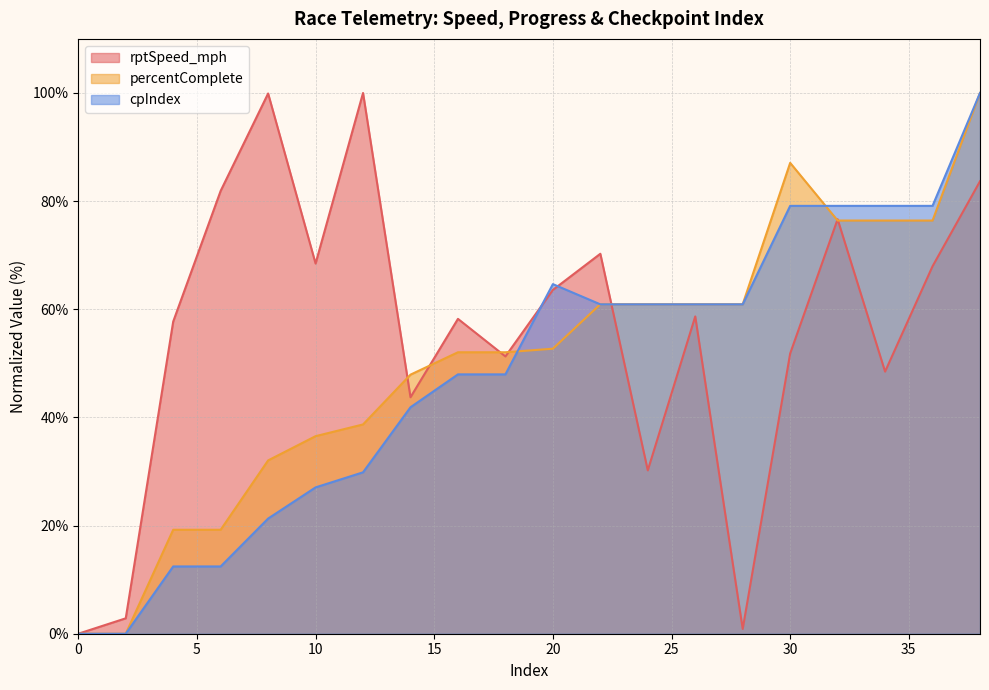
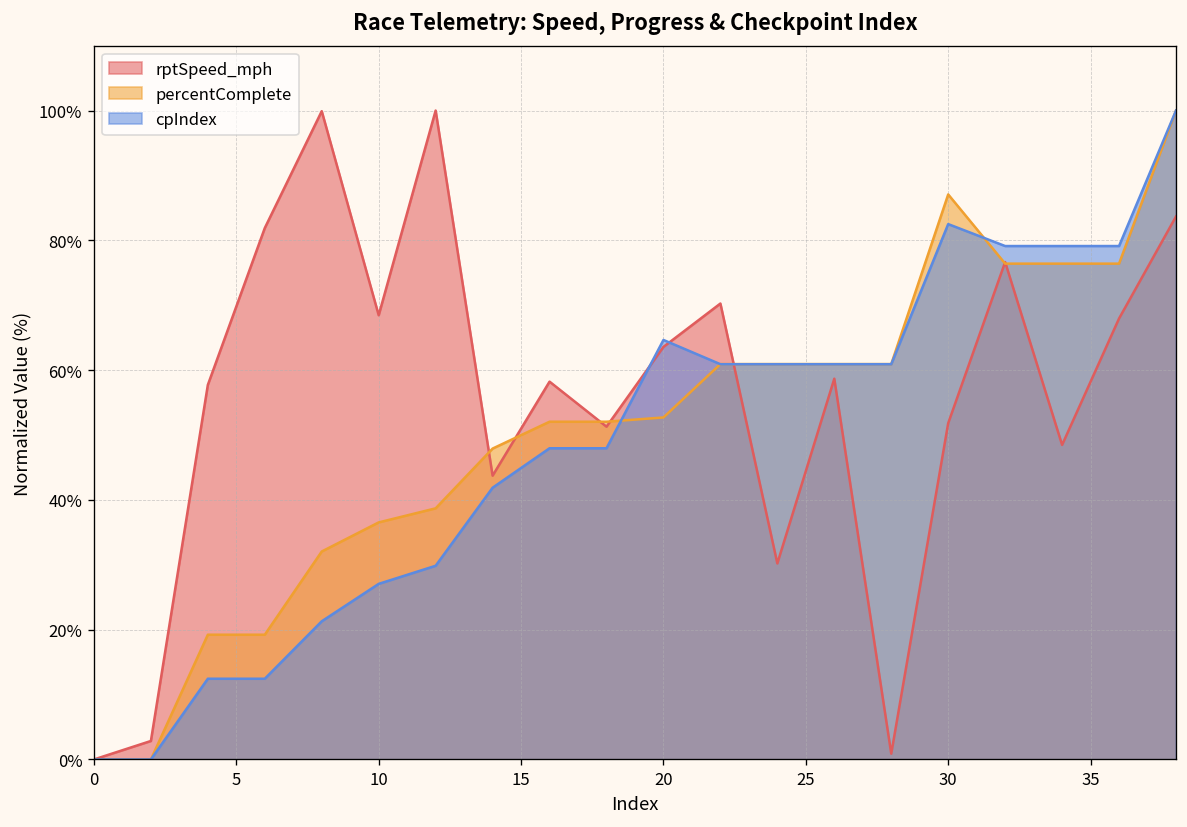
cpIndex, 30: 79% -> 83%
